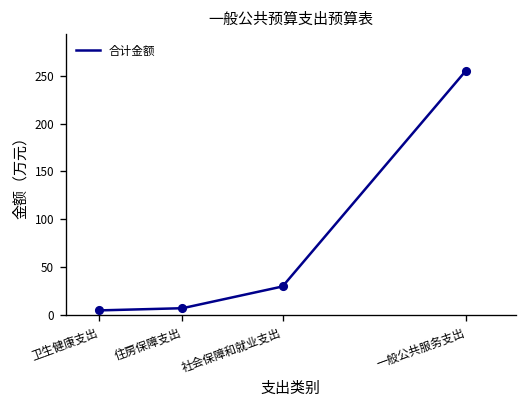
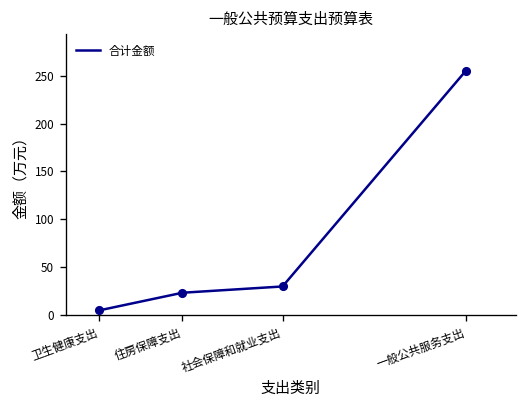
住房保障支出: 10 -> 20
